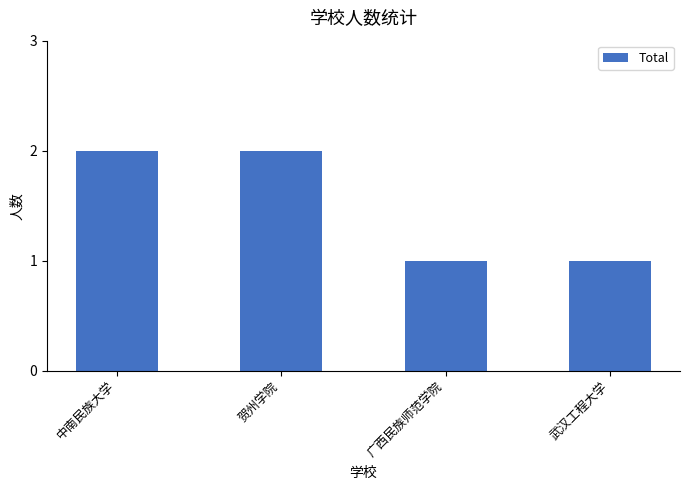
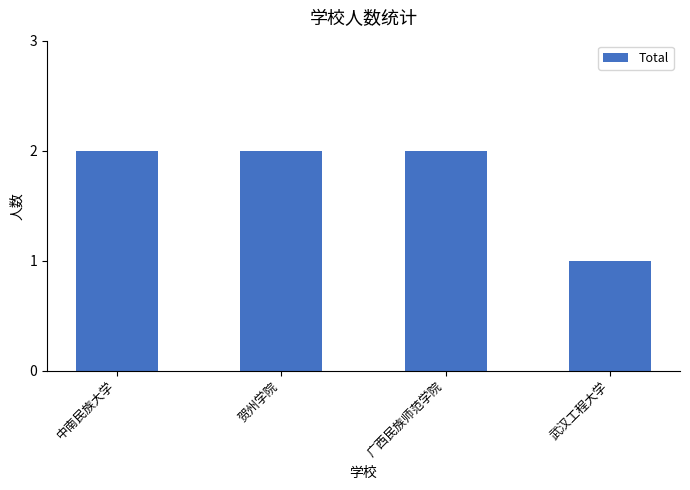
广西民族师范学院: 1 -> 2
